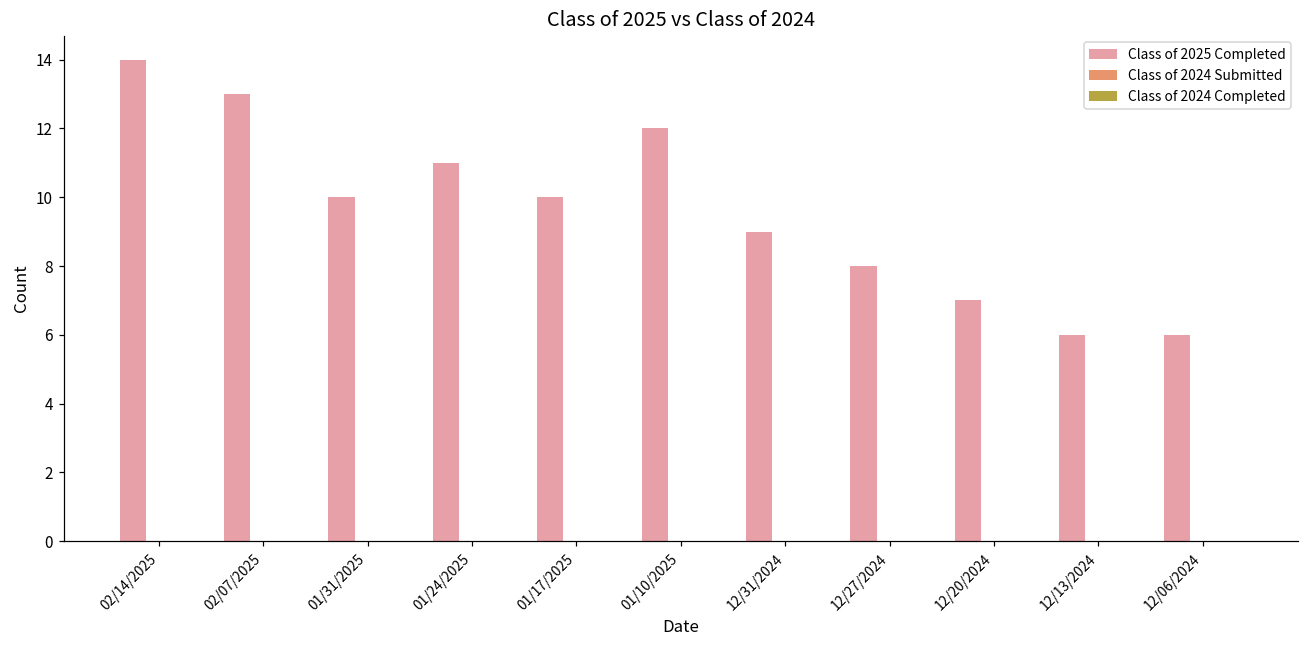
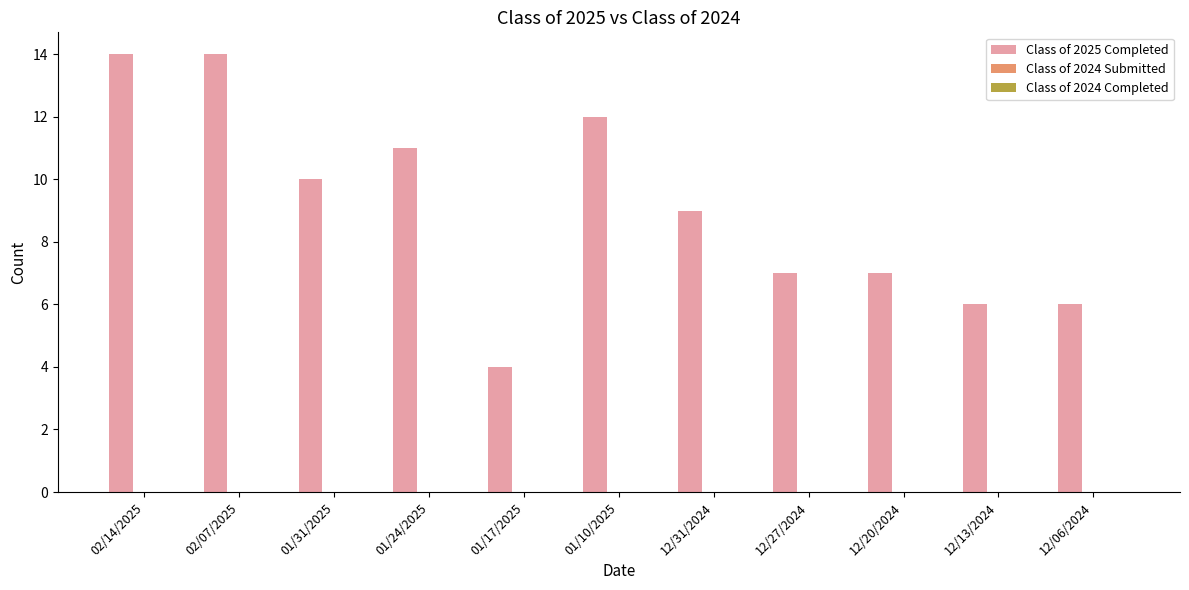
Class of 2025 Completed, 02/07/2025: 13 -> 14
Class of 2025 Completed, 01/17/2025: 10 -> 4
Class of 2025 Completed, 12/27/2024: 8 -> 7
